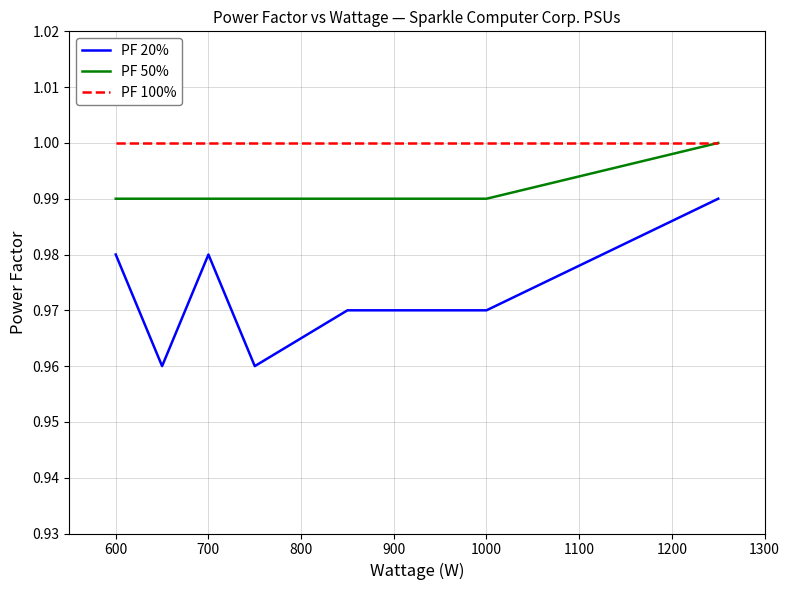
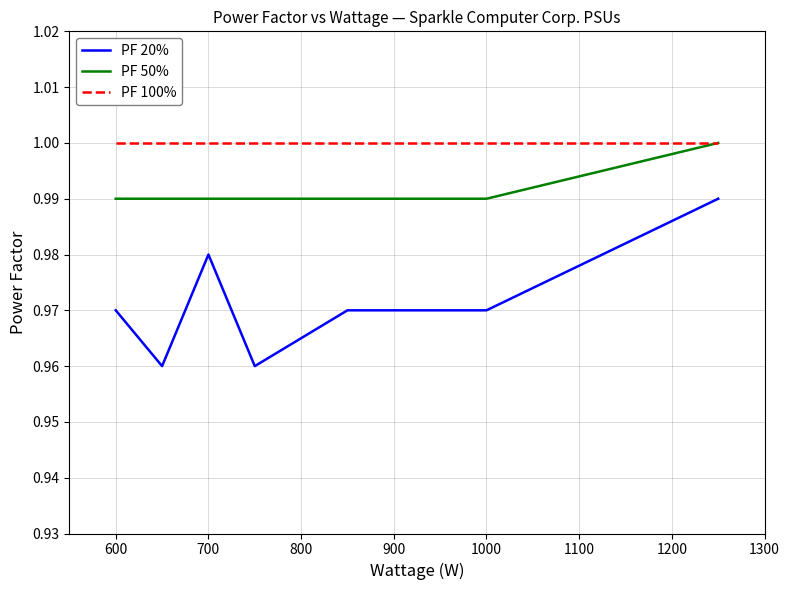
PF 20%, 600: 0.98 -> 0.97
